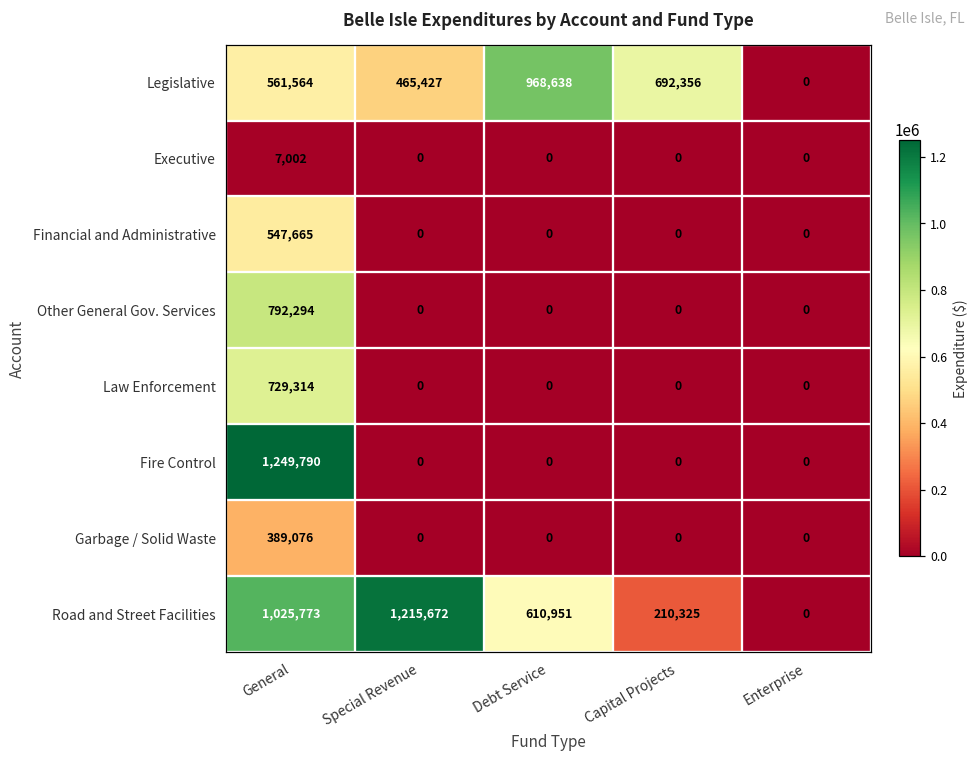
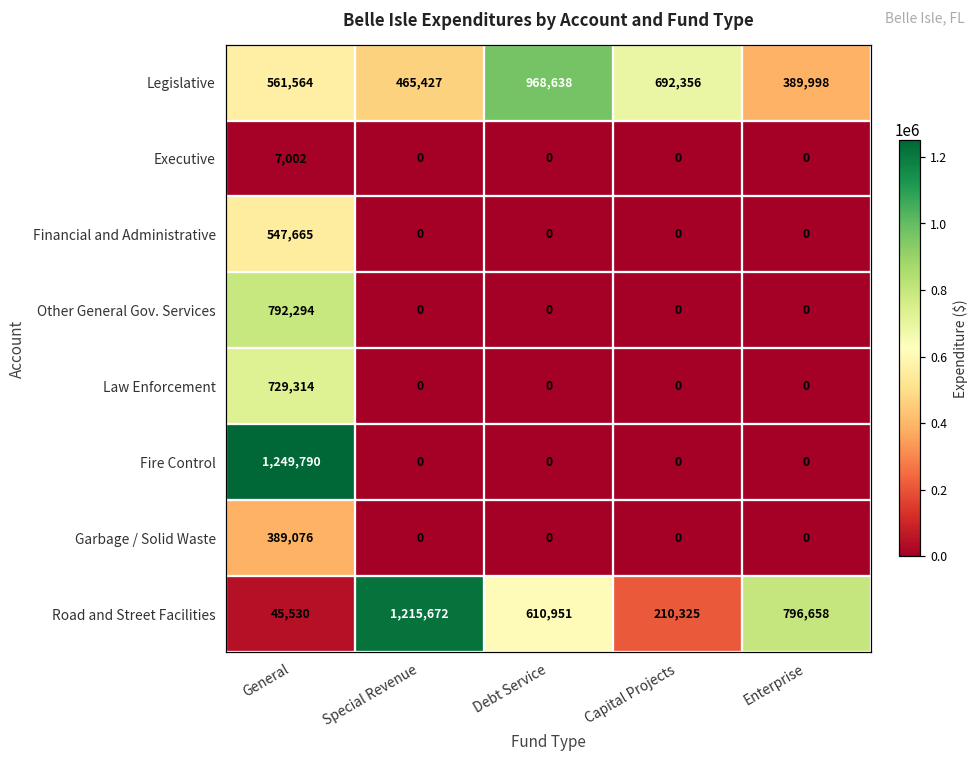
Legislative, Enterprise: 0 -> 389,998
Road and Street Facilities, General: 1,025,773 -> 45,530
Road and Street Facilities, Enterprise: 0 -> 796,658
